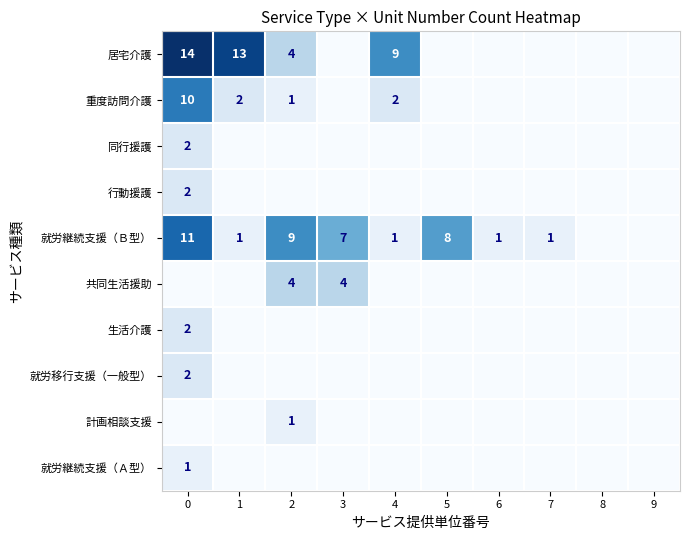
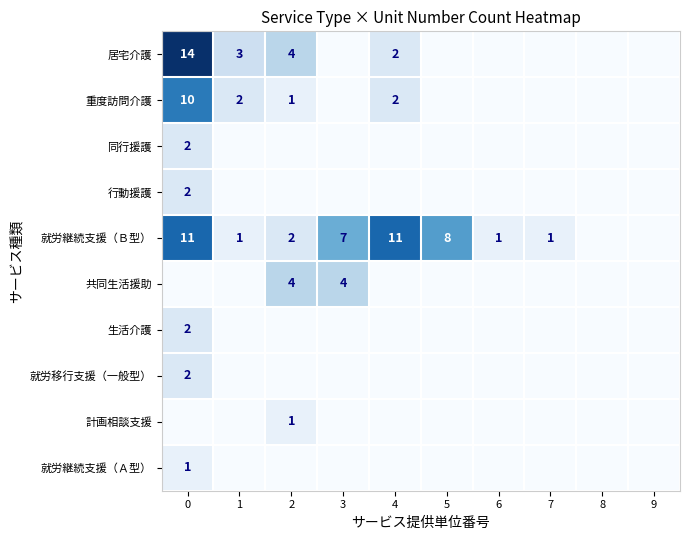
居宅介護, 1: 13 -> 3
居宅介護, 4: 9 -> 2
就労継続支援（Ｂ型）, 2: 9 -> 2
就労継続支援（Ｂ型）, 4: 1 -> 11
